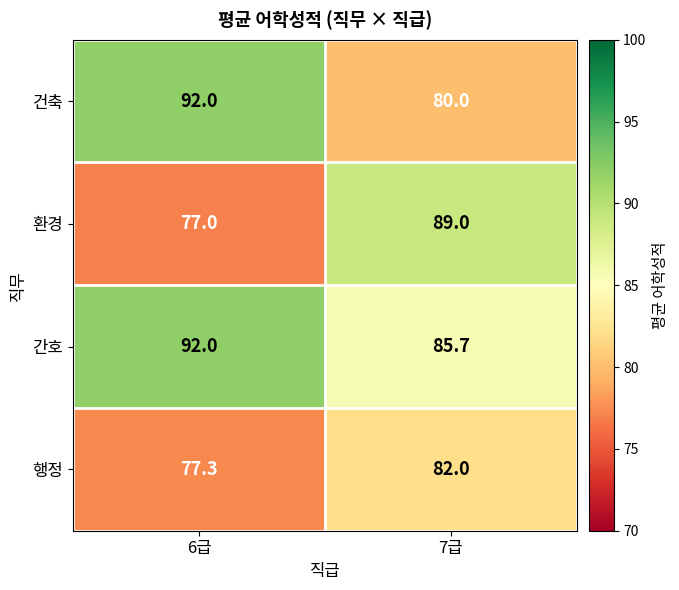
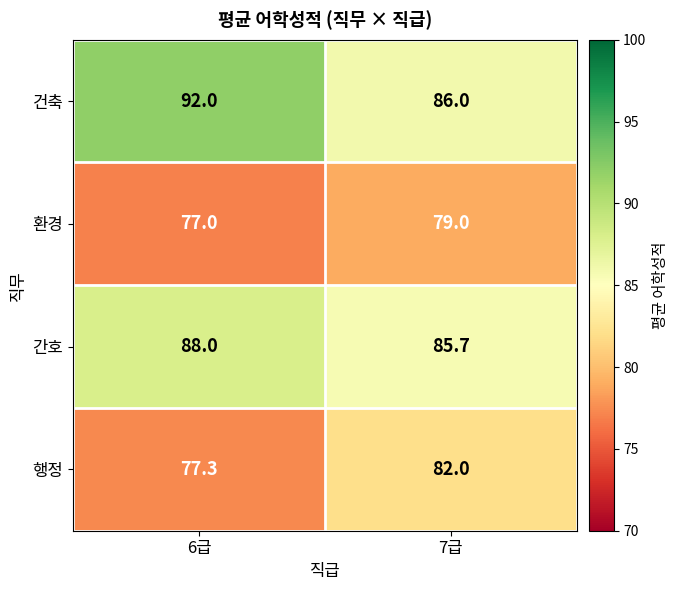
건축, 7급: 80.0 -> 86.0
환경, 7급: 89.0 -> 79.0
간호, 6급: 92.0 -> 88.0
